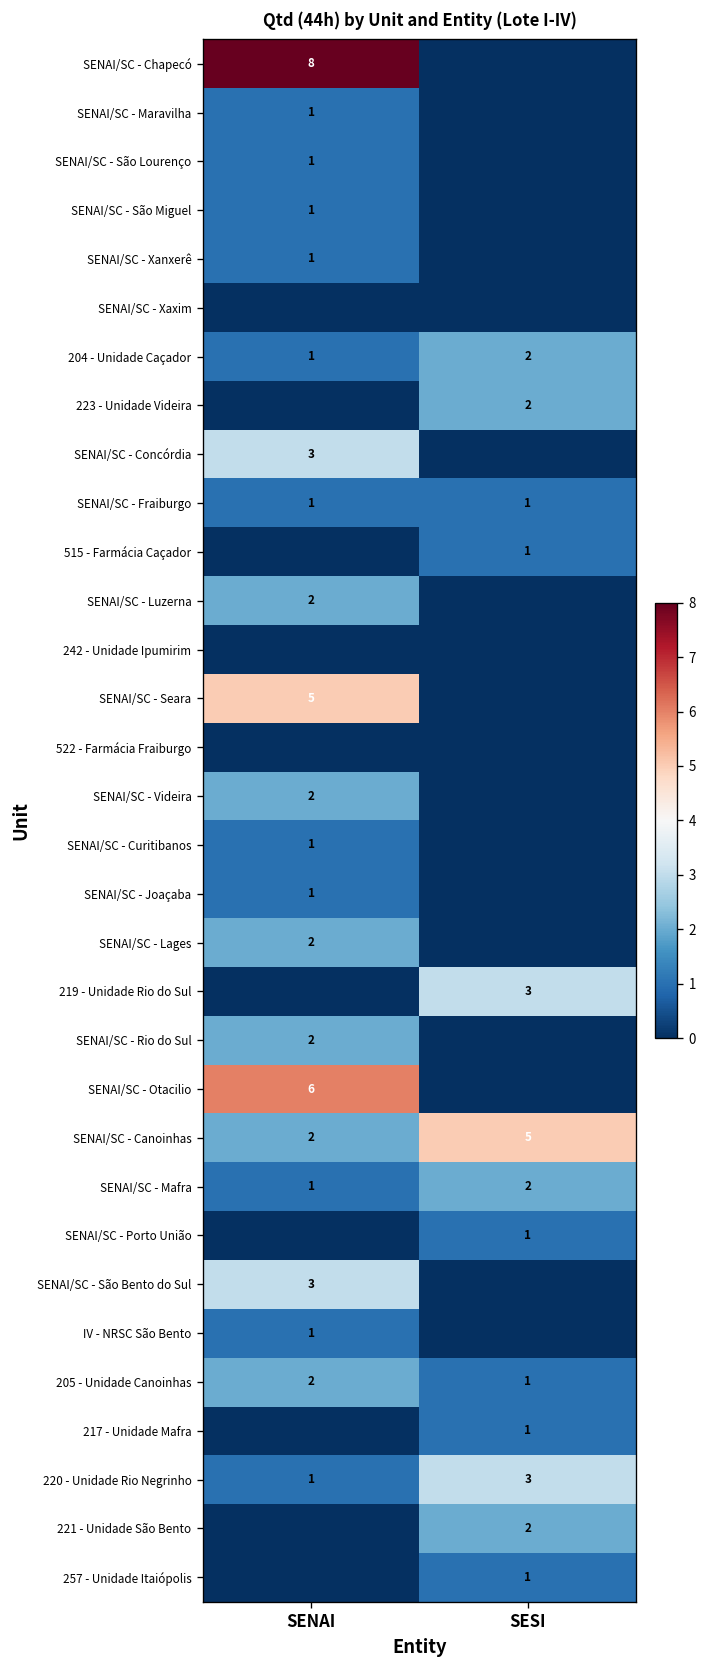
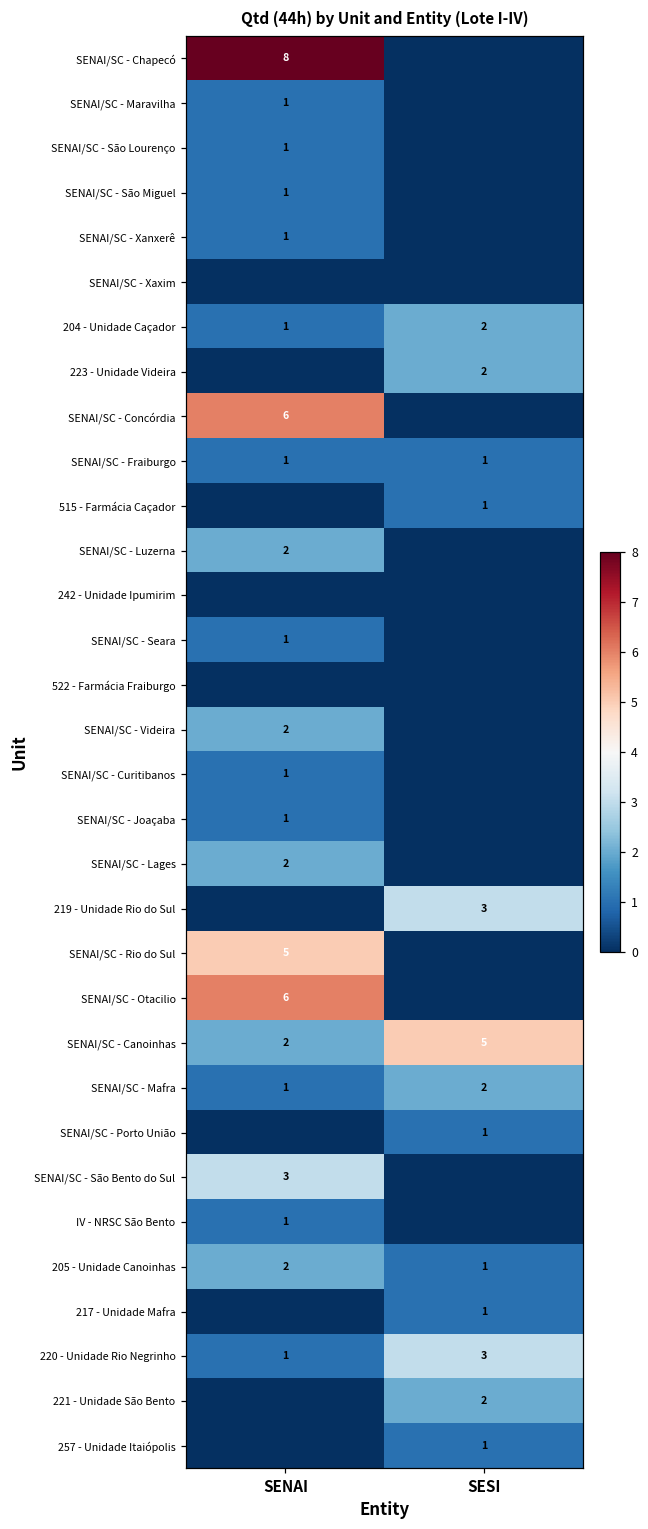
SENAI/SC - Concórdia, SENAI: 3 -> 6
SENAI/SC - Seara, SENAI: 5 -> 1
SENAI/SC - Rio do Sul, SENAI: 2 -> 5
